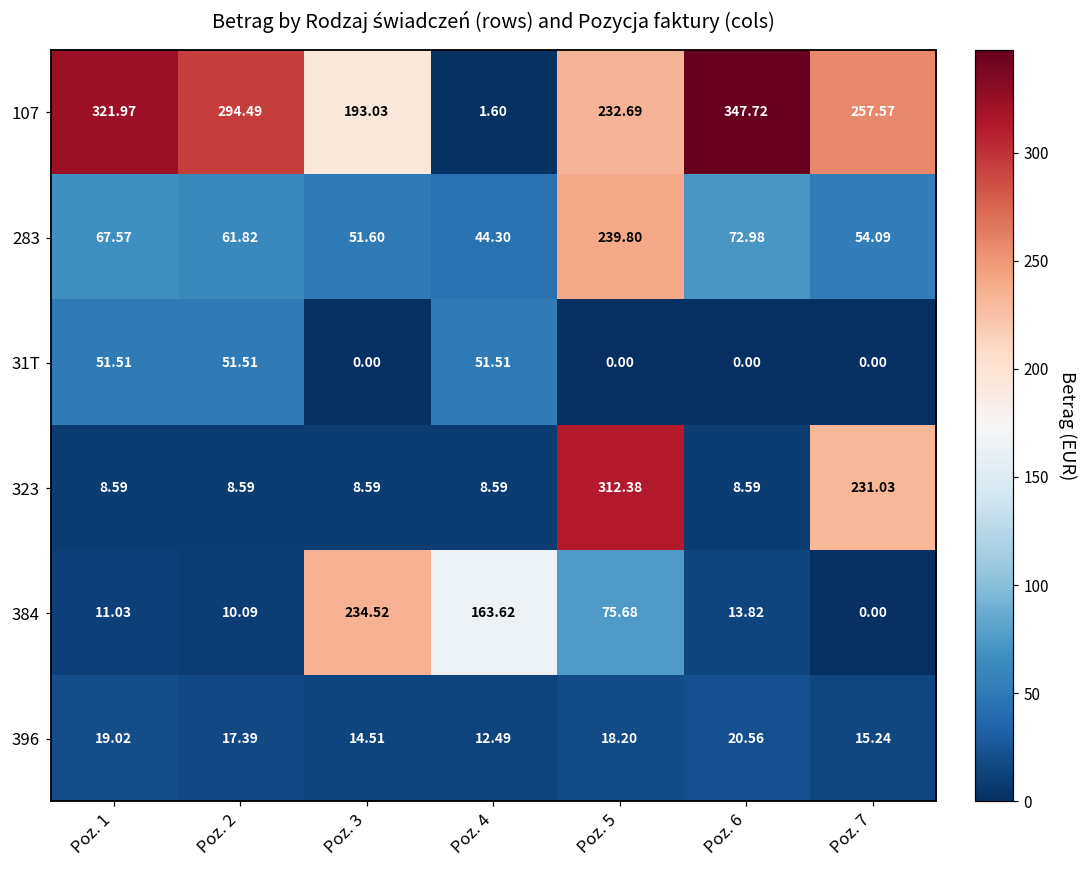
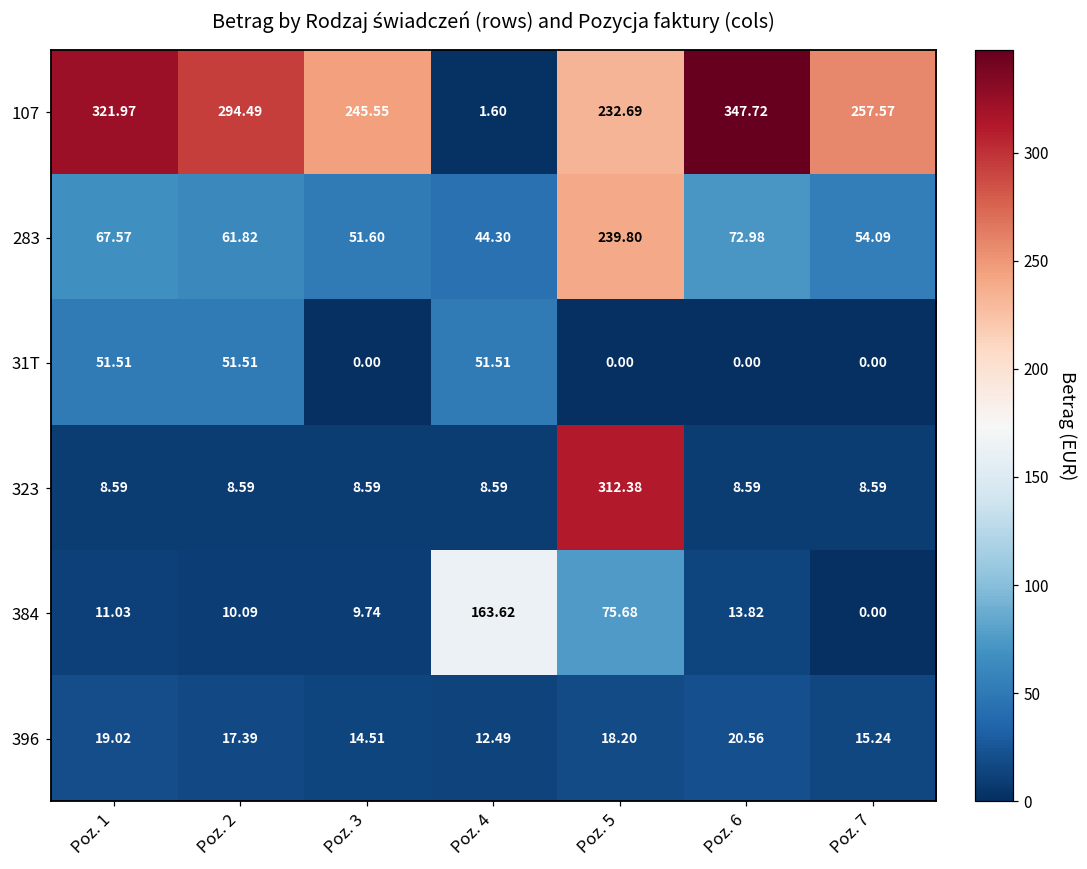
107, Poz. 3: 193.03 -> 245.55
323, Poz. 7: 231.03 -> 8.59
384, Poz. 3: 234.52 -> 9.74
